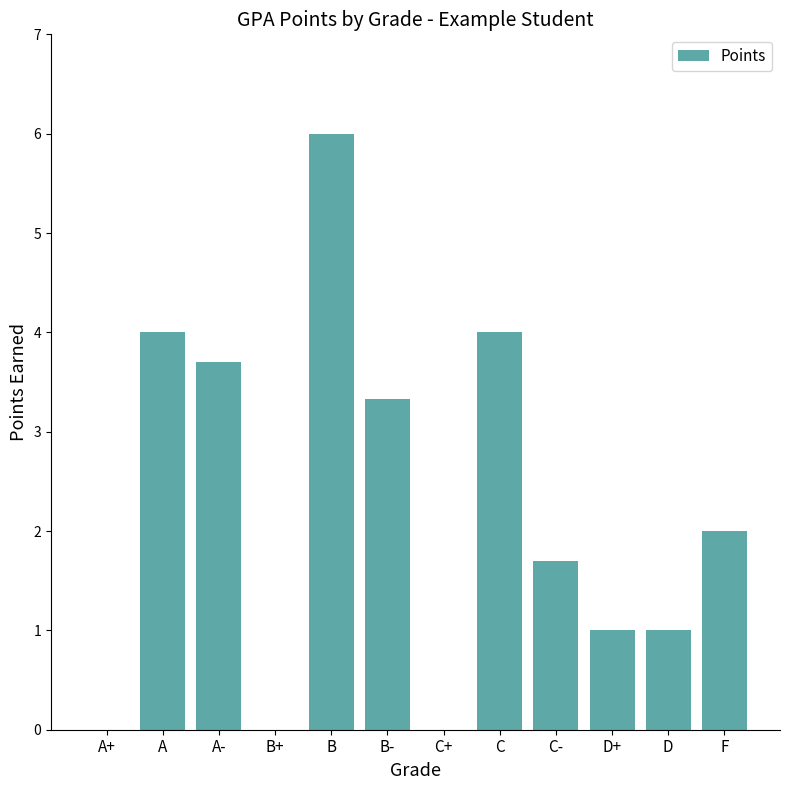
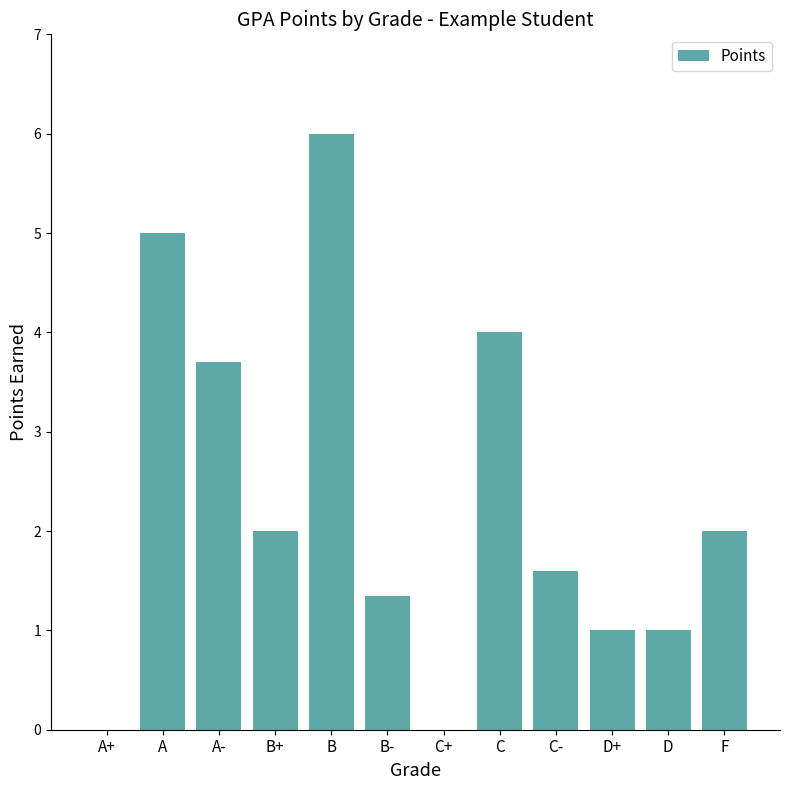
A: 4 -> 5
B+: 0 -> 2
B-: 3.3 -> 1.4
C-: 1.7 -> 1.6
